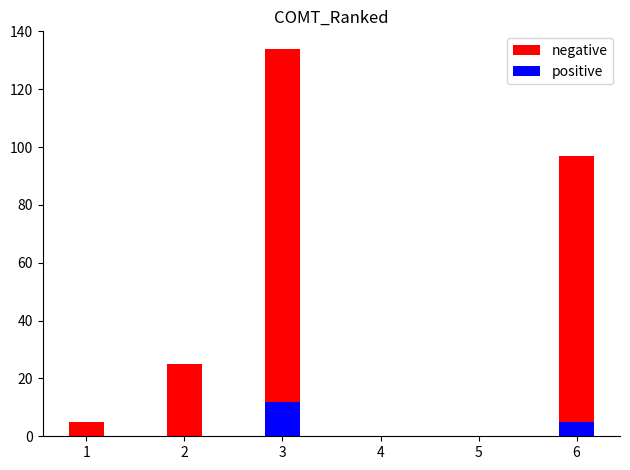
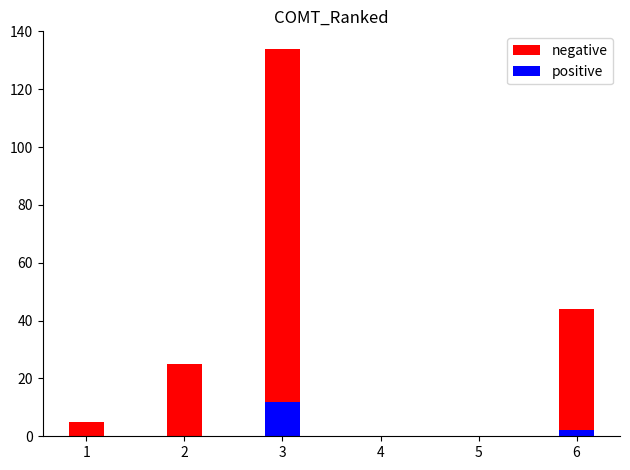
negative, 6: 97 -> 44
positive, 6: 5 -> 2
